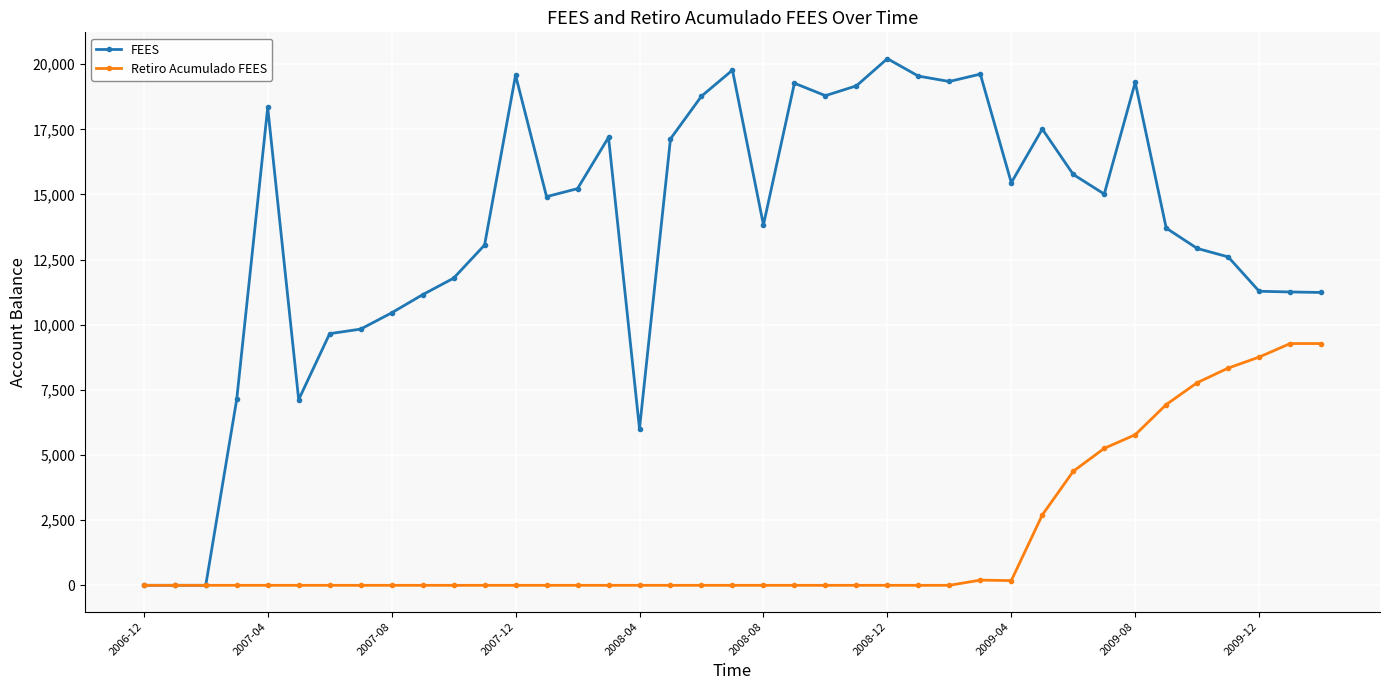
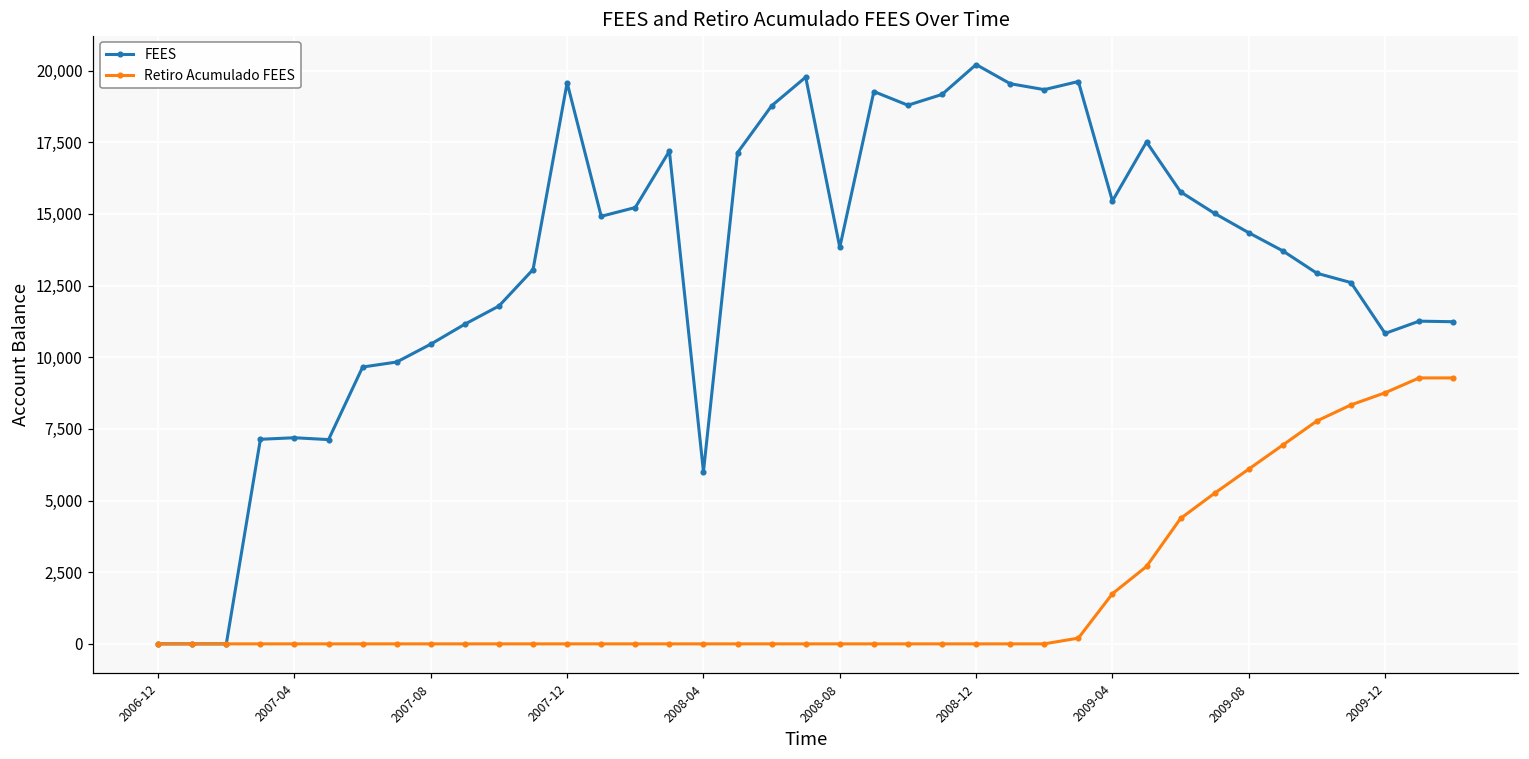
FEES, 2007-04: 18,300 -> 7,200
Retiro Acumulado FEES, 2009-04: 200 -> 1,800
FEES, 2009-08: 19,300 -> 14,300
Retiro Acumulado FEES, 2009-08: 5,800 -> 6,100
FEES, 2009-12: 11,300 -> 10,800
